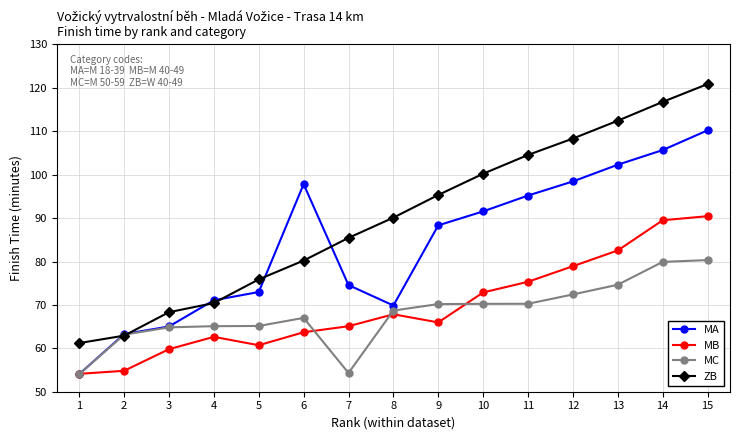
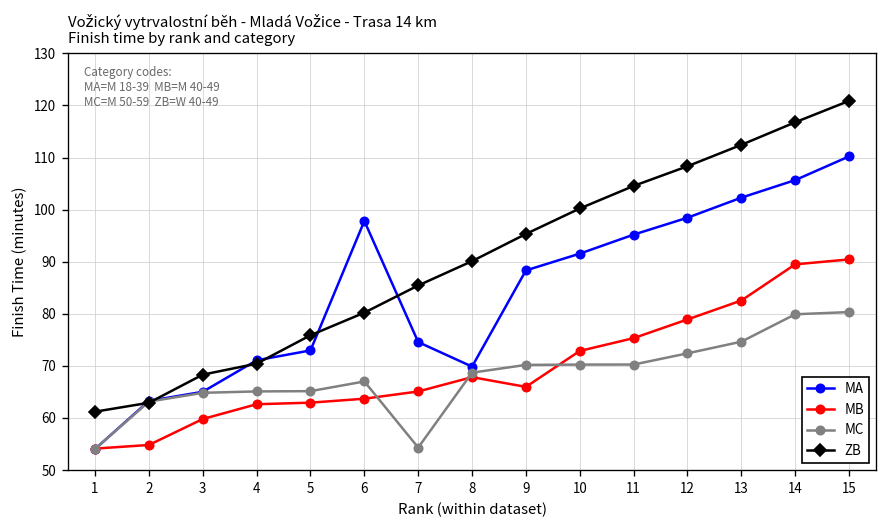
MB, 5: 61 -> 63
